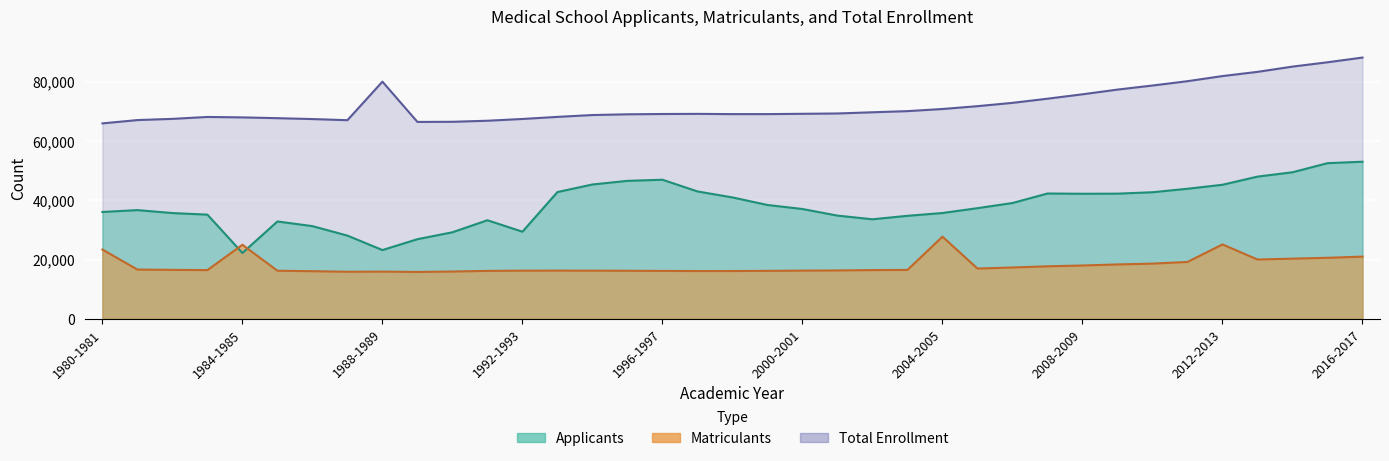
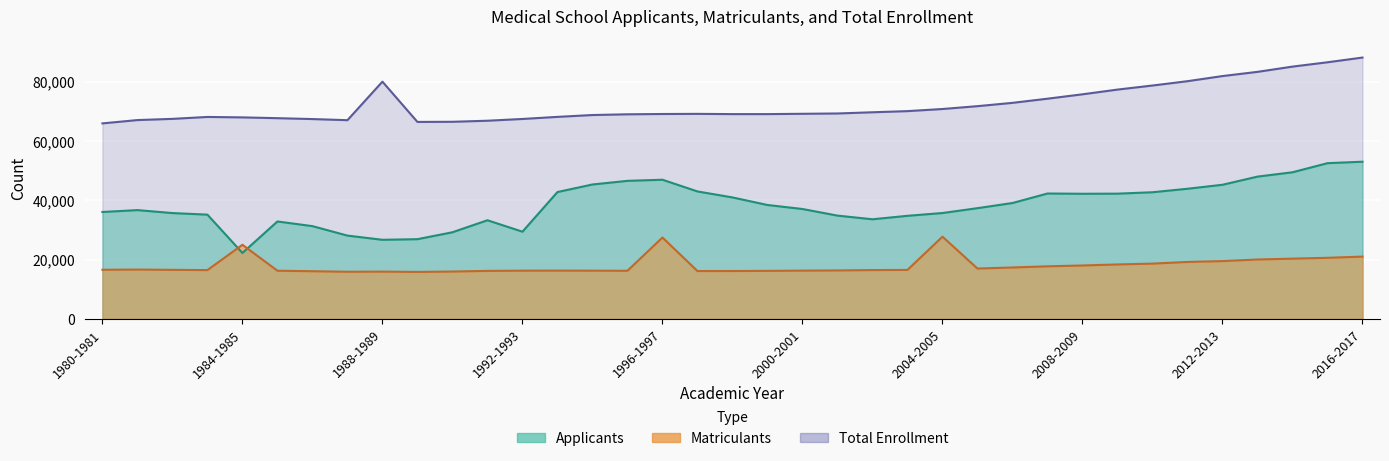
Matriculants, 1980-1981: 23,000 -> 17,000
Applicants, 1988-1989: 23,000 -> 27,000
Matriculants, 1996-1997: 16,000 -> 27,000
Matriculants, 2012-2013: 25,000 -> 20,000
